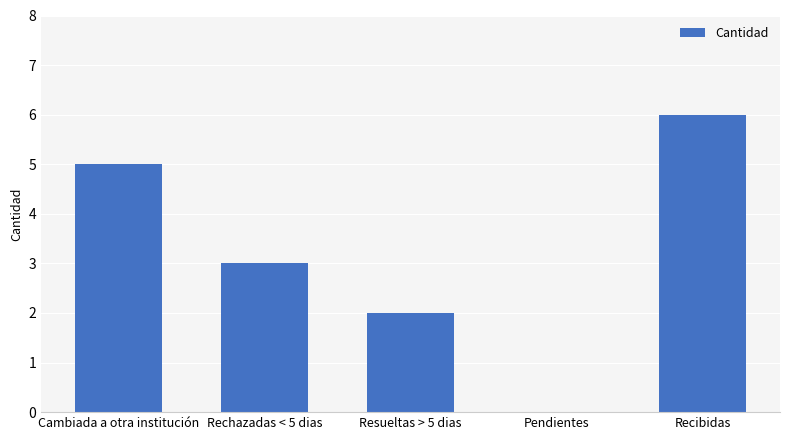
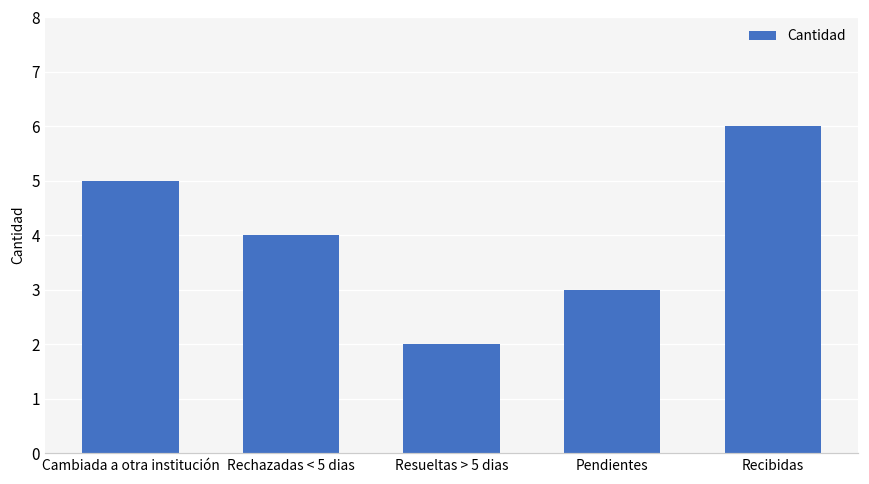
Rechazadas < 5 dias: 3 -> 4
Pendientes: 0 -> 3
